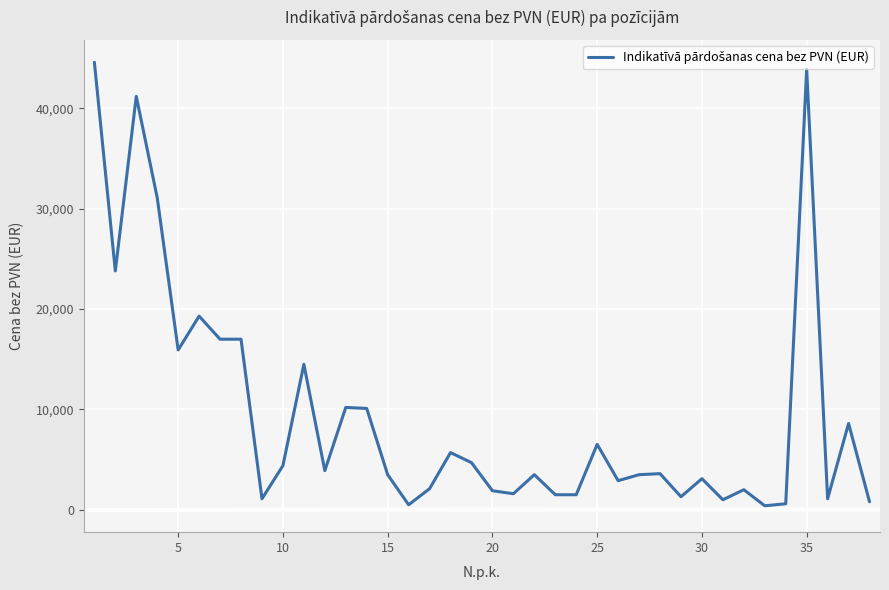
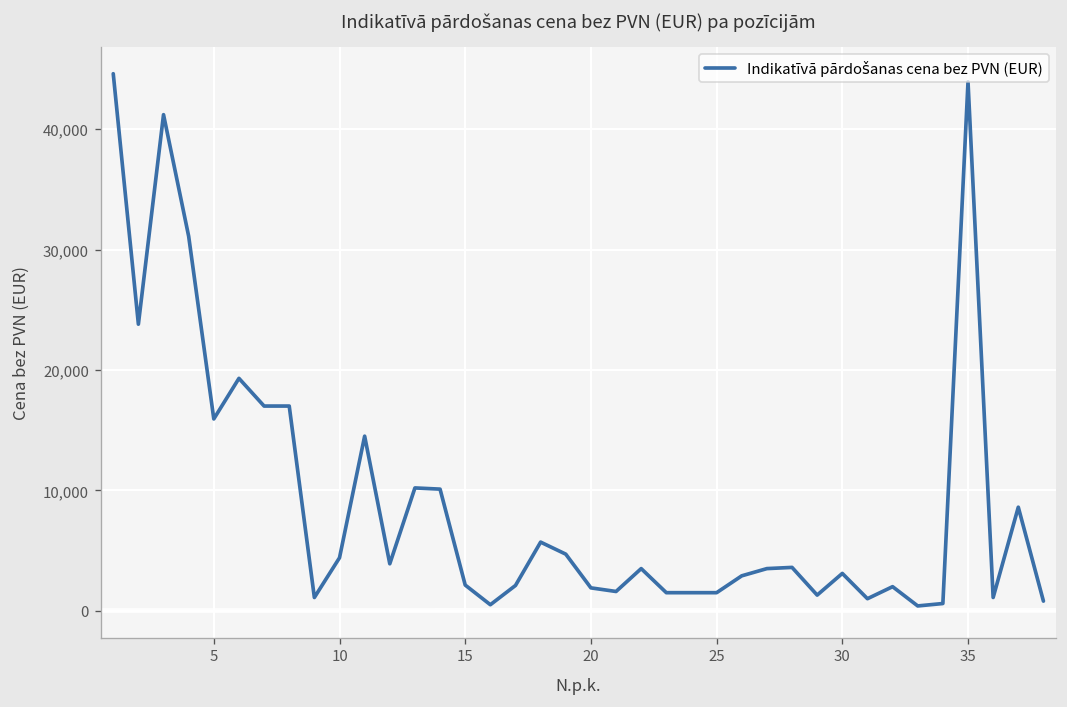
15: 3,500 -> 2,100
25: 6,500 -> 1,500
